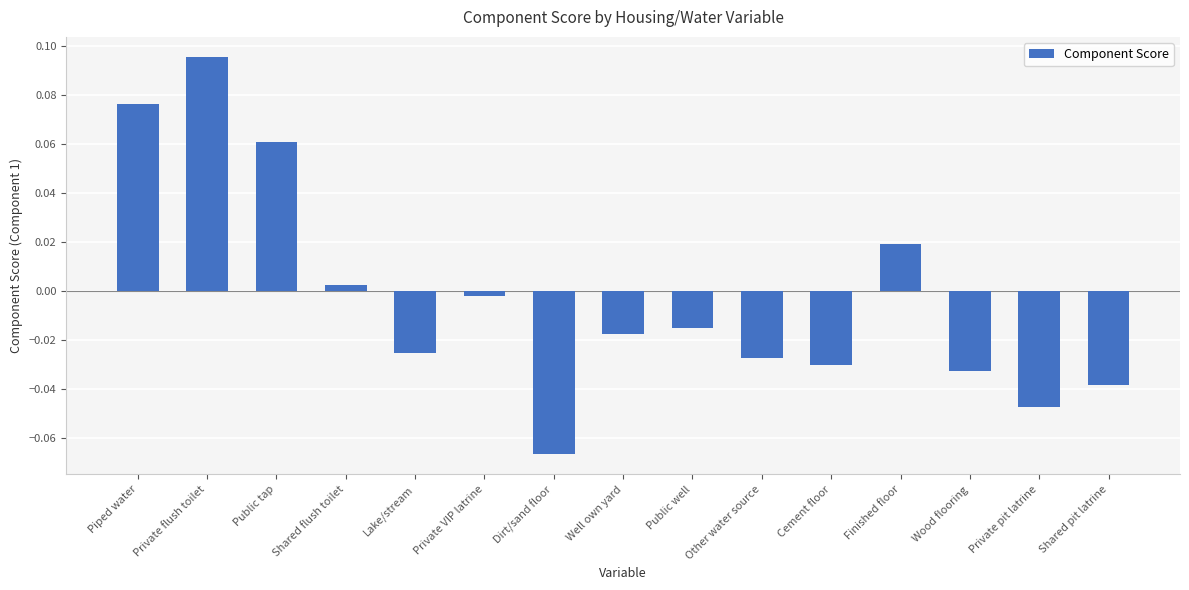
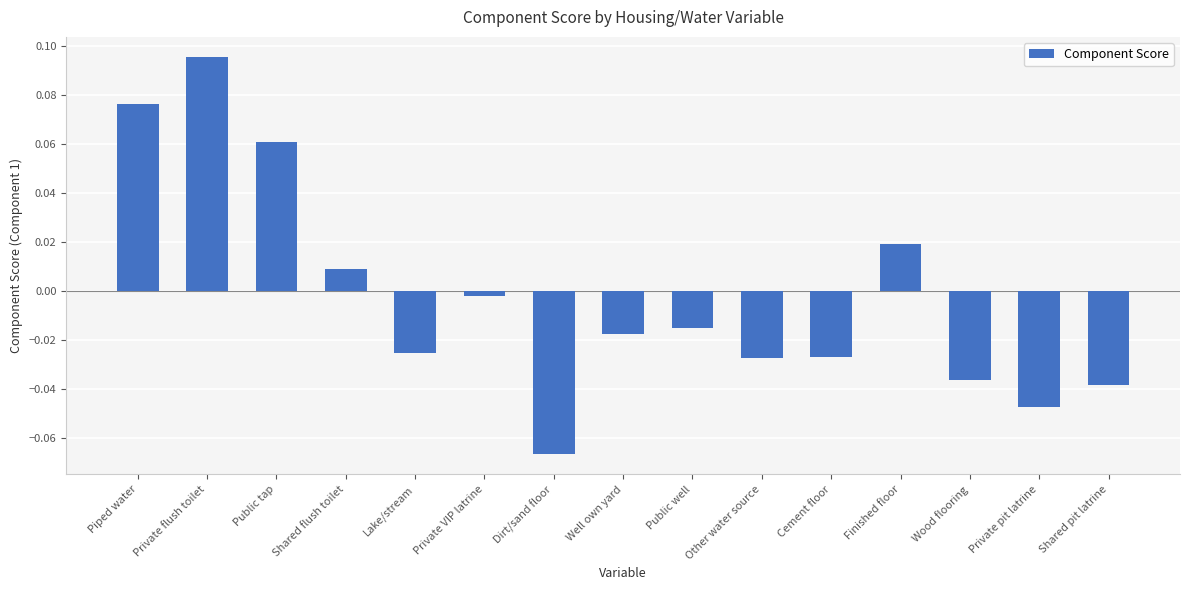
Shared flush toilet: 0.002 -> 0.009
Cement floor: -0.030 -> -0.027
Wood flooring: -0.033 -> -0.036
